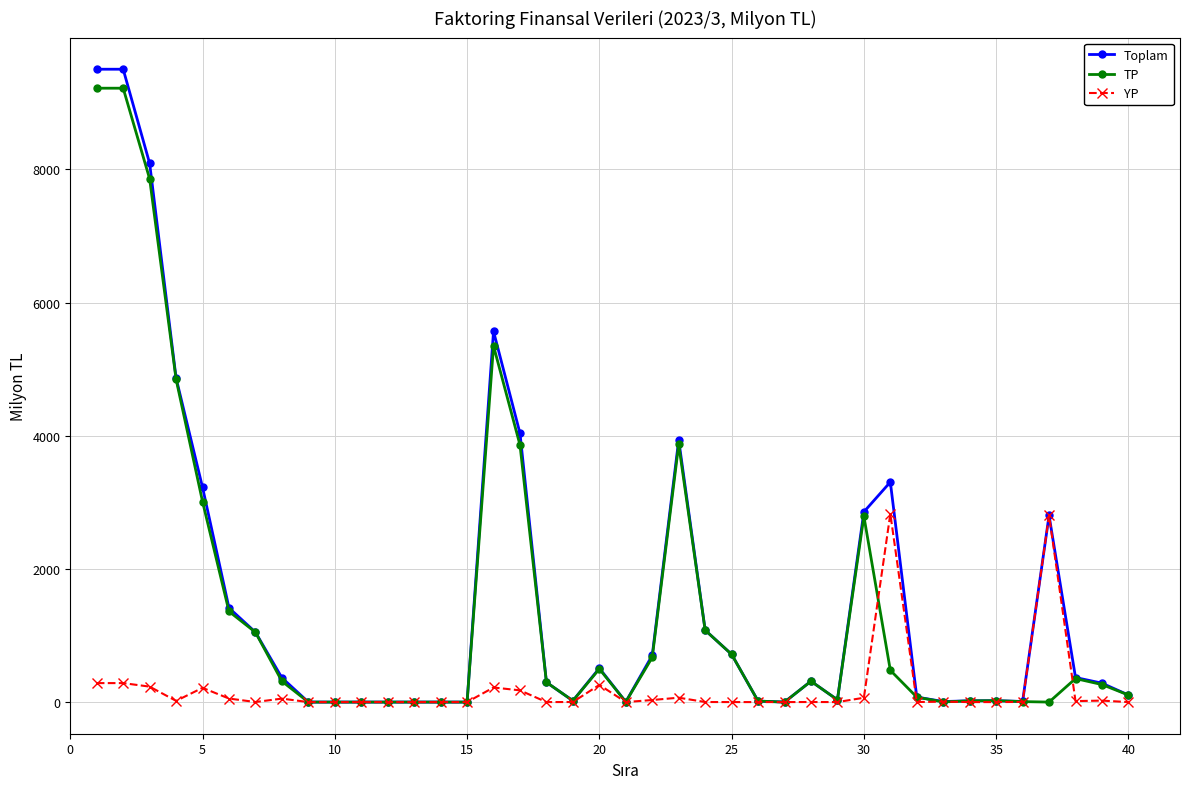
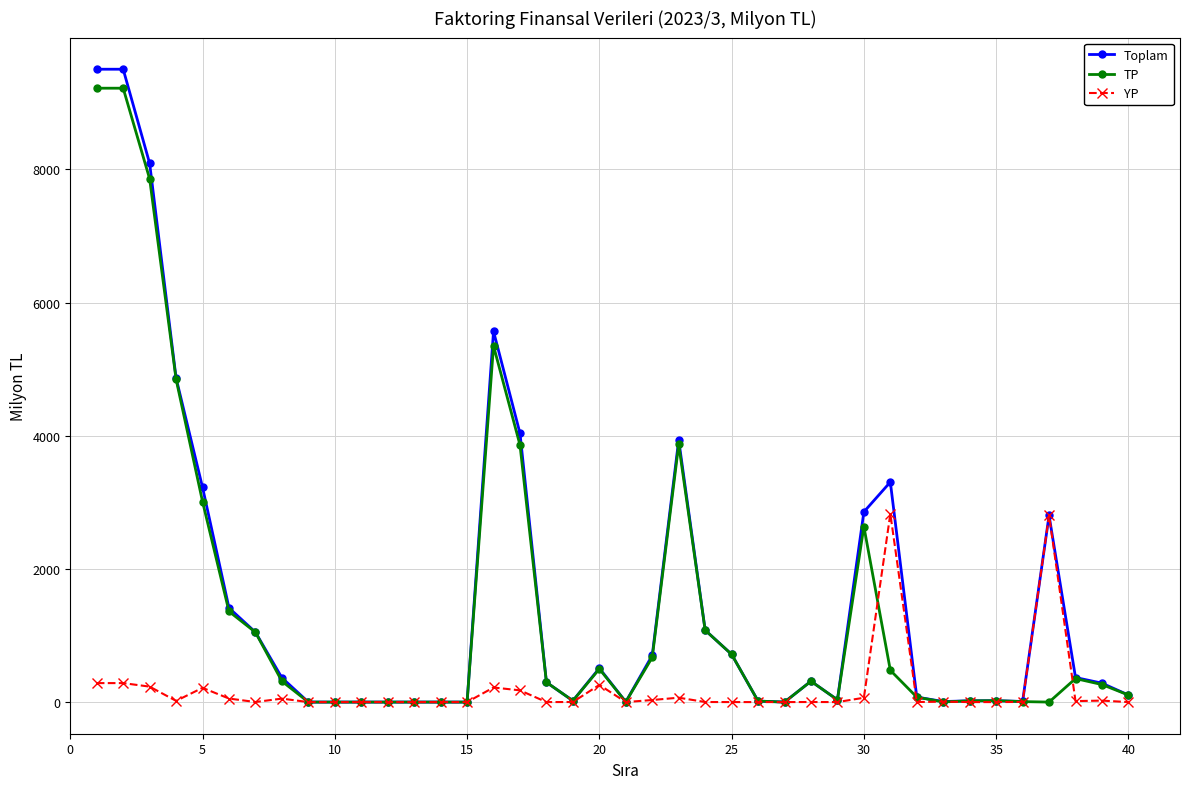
TP, 30: 2800 -> 2600
